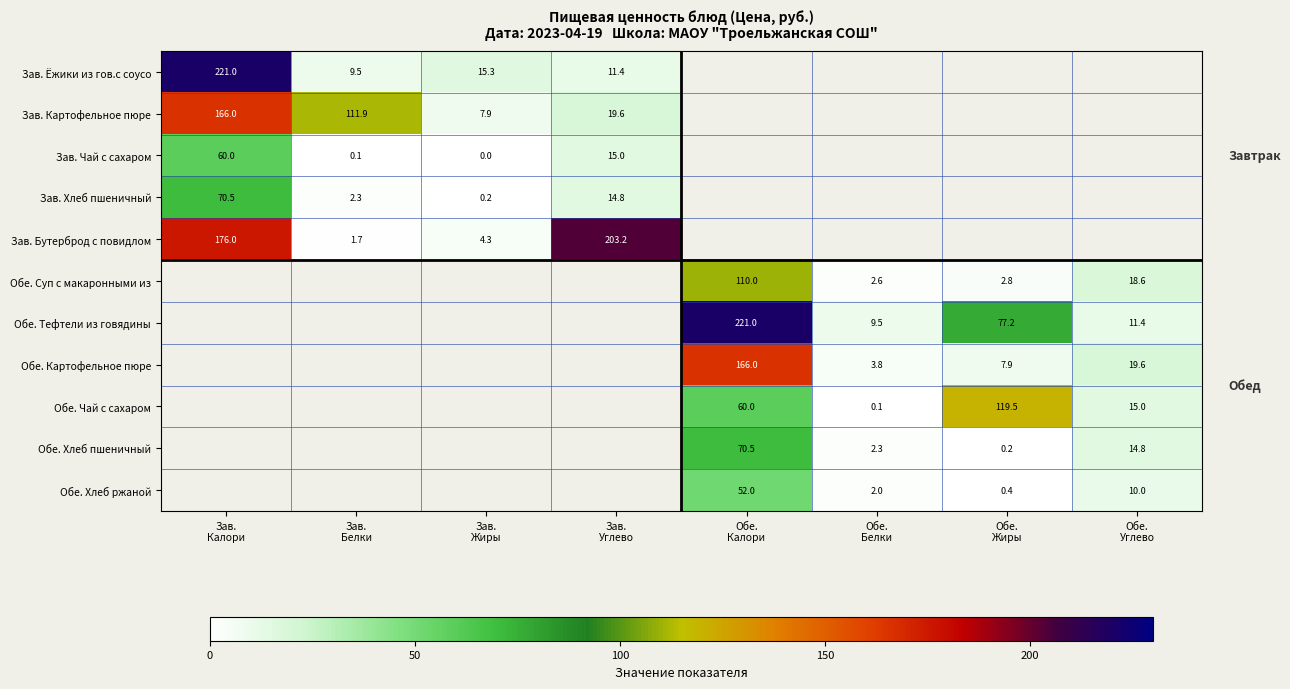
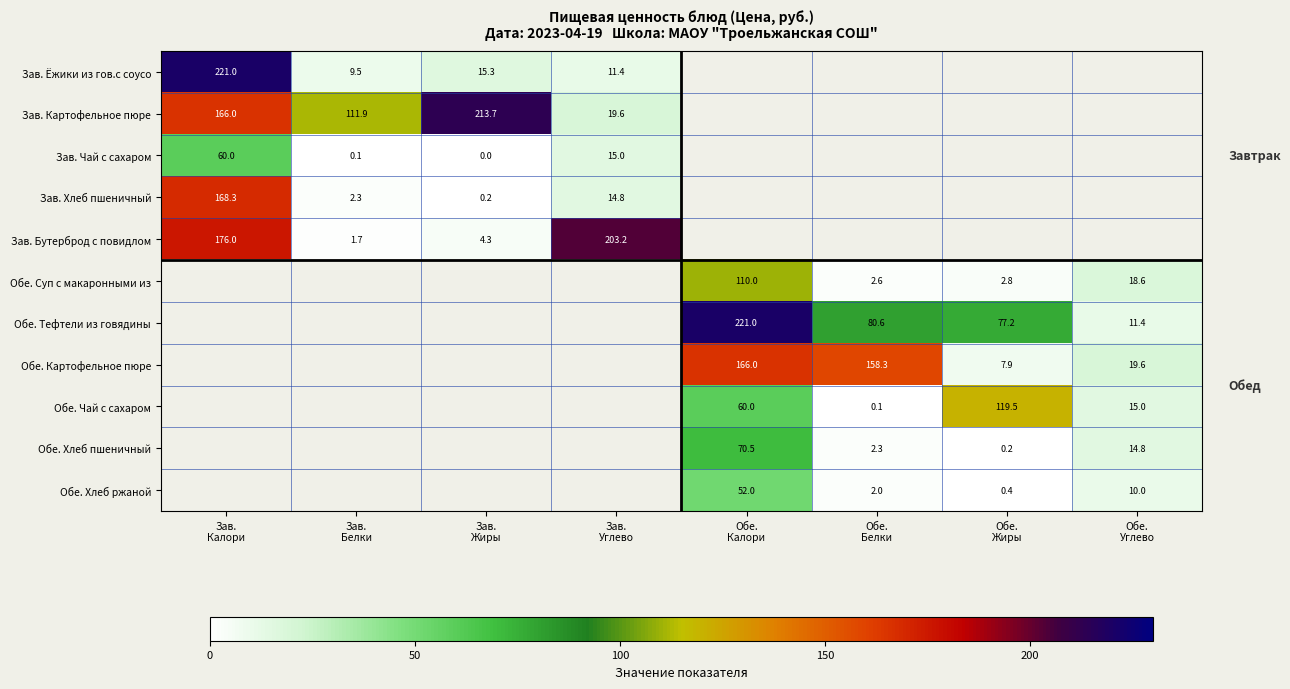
Зав. Картофельное пюре, Зав. Жиры: 7.9 -> 213.7
Зав. Хлеб пшеничный, Зав. Калори: 70.5 -> 168.3
Обе. Тефтели из говядины, Обе. Белки: 9.5 -> 80.6
Обе. Картофельное пюре, Обе. Белки: 3.8 -> 158.3
